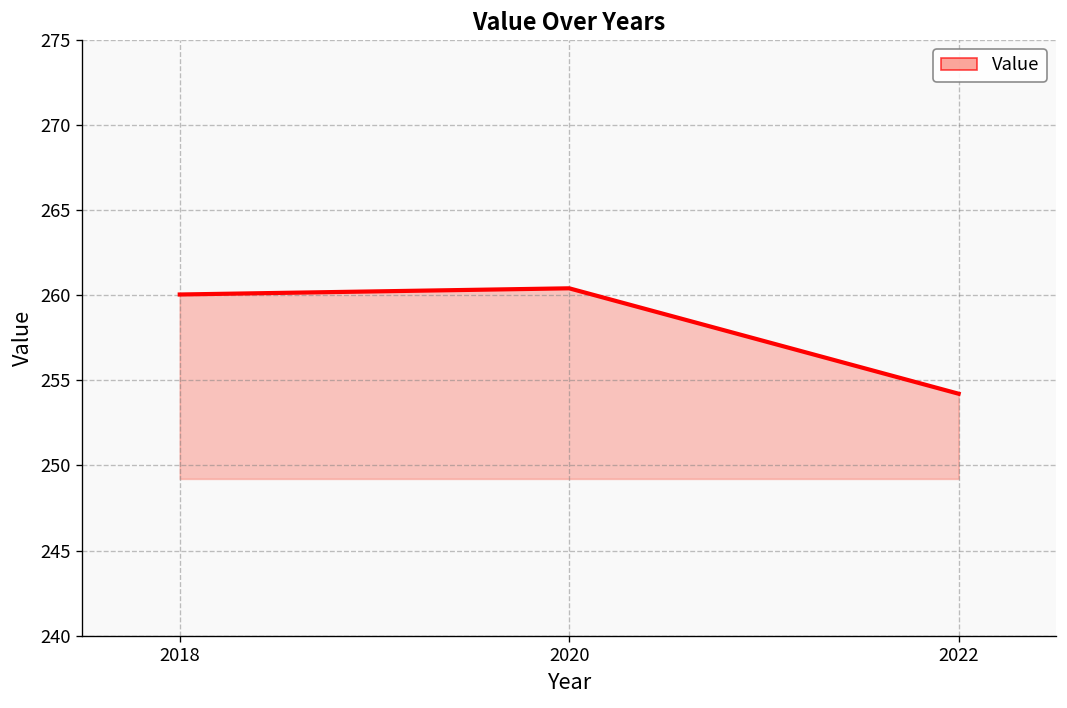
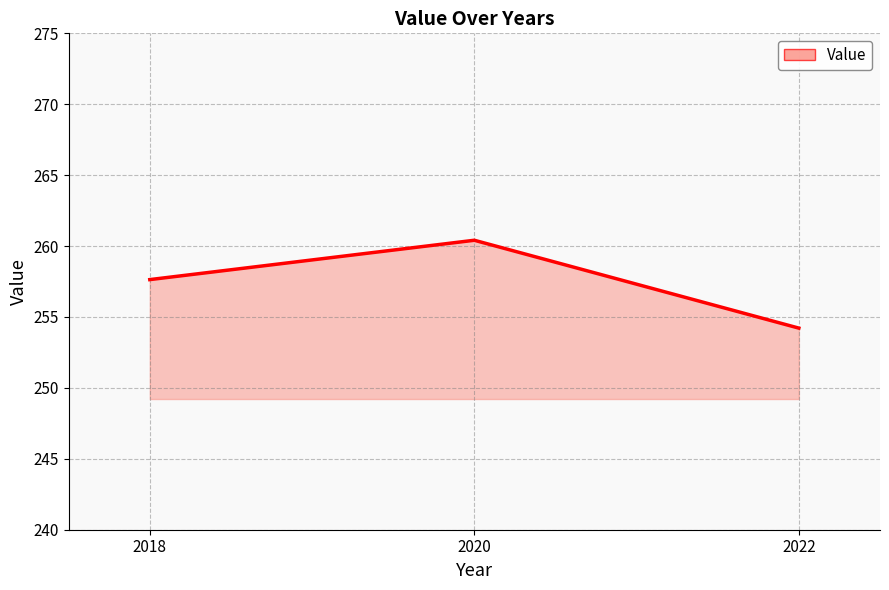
2018: 260.0 -> 257.6
